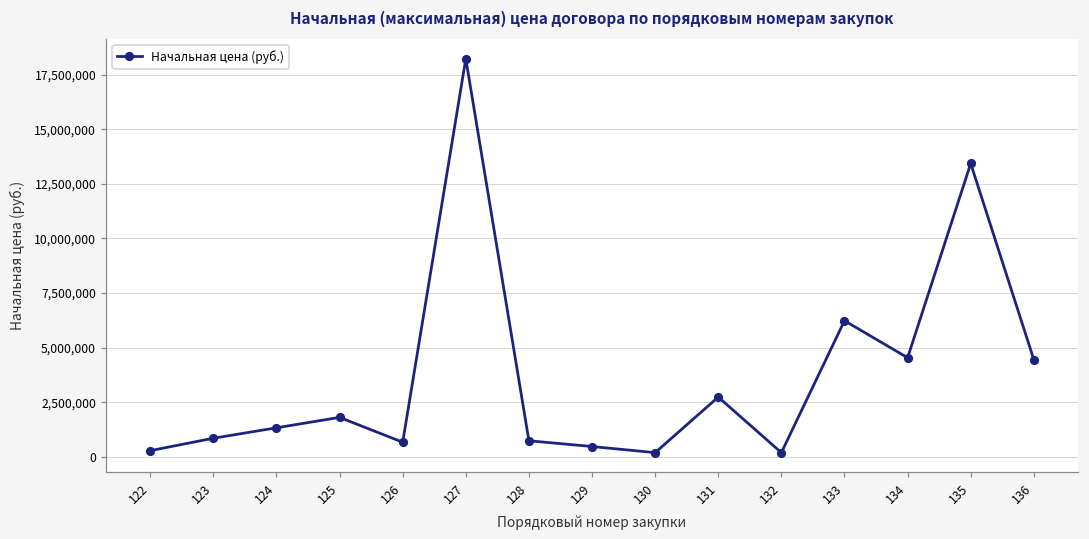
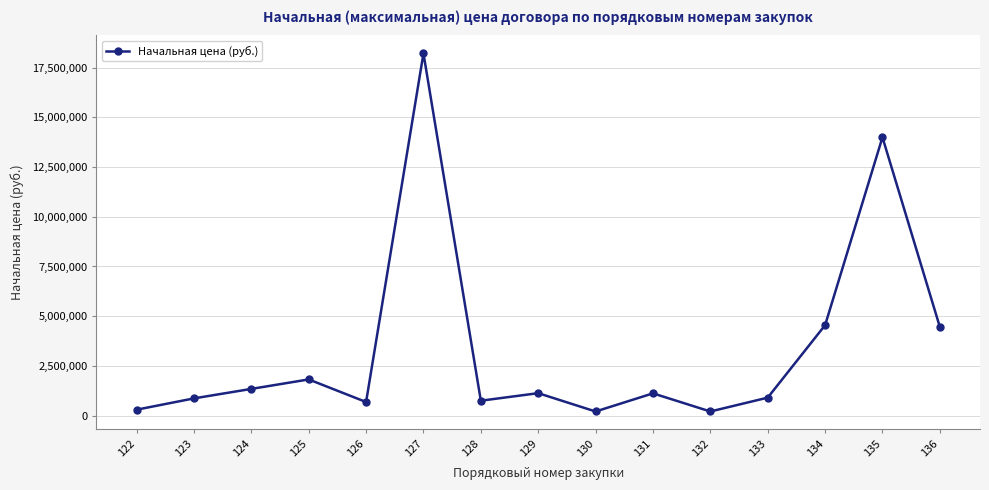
129: 500,000 -> 1,100,000
131: 2,700,000 -> 1,100,000
133: 6,200,000 -> 900,000
135: 13,400,000 -> 14,000,000
